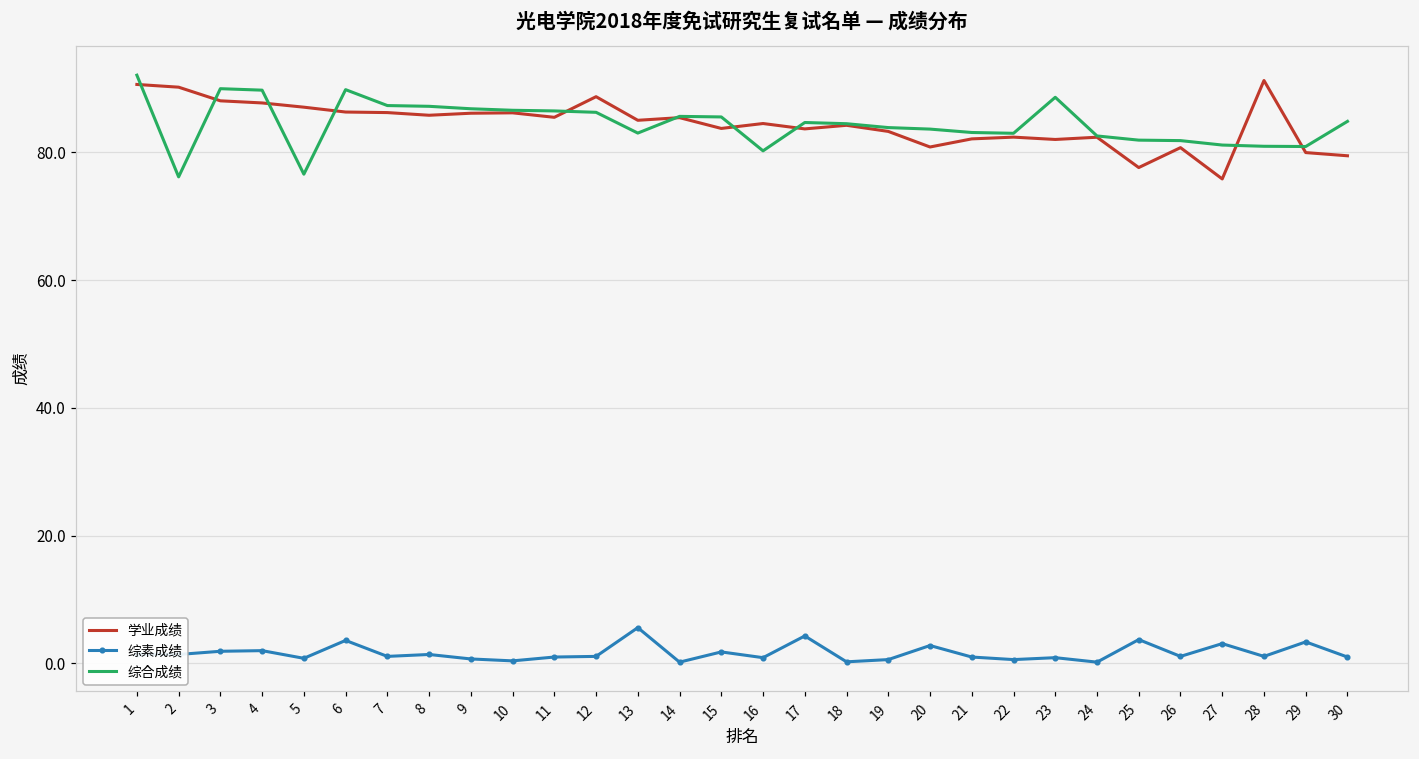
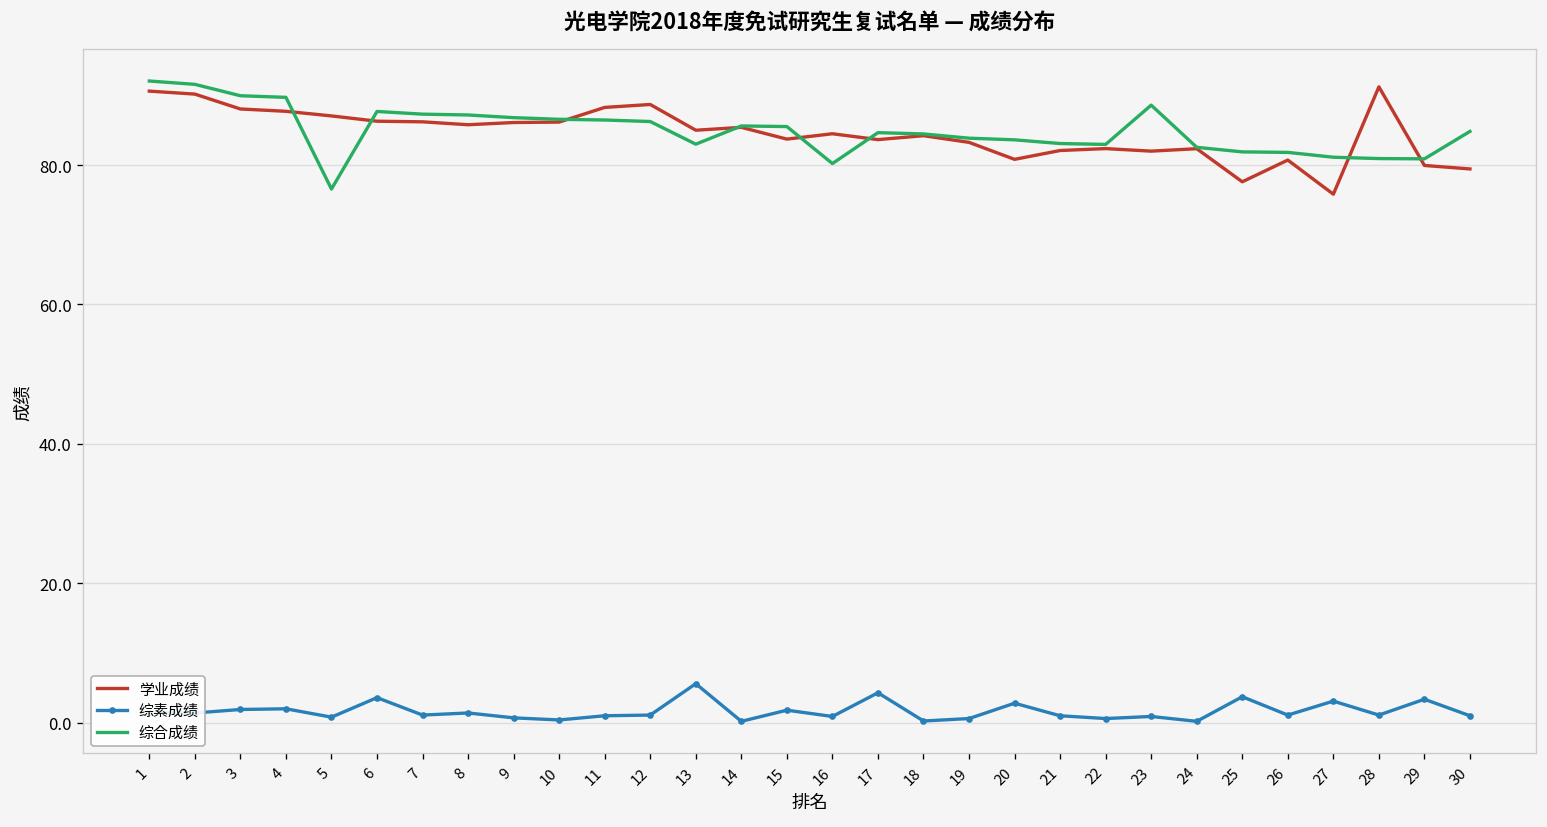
综合成绩, 2: 76 -> 92
综合成绩, 6: 90 -> 88
学业成绩, 11: 85 -> 88
